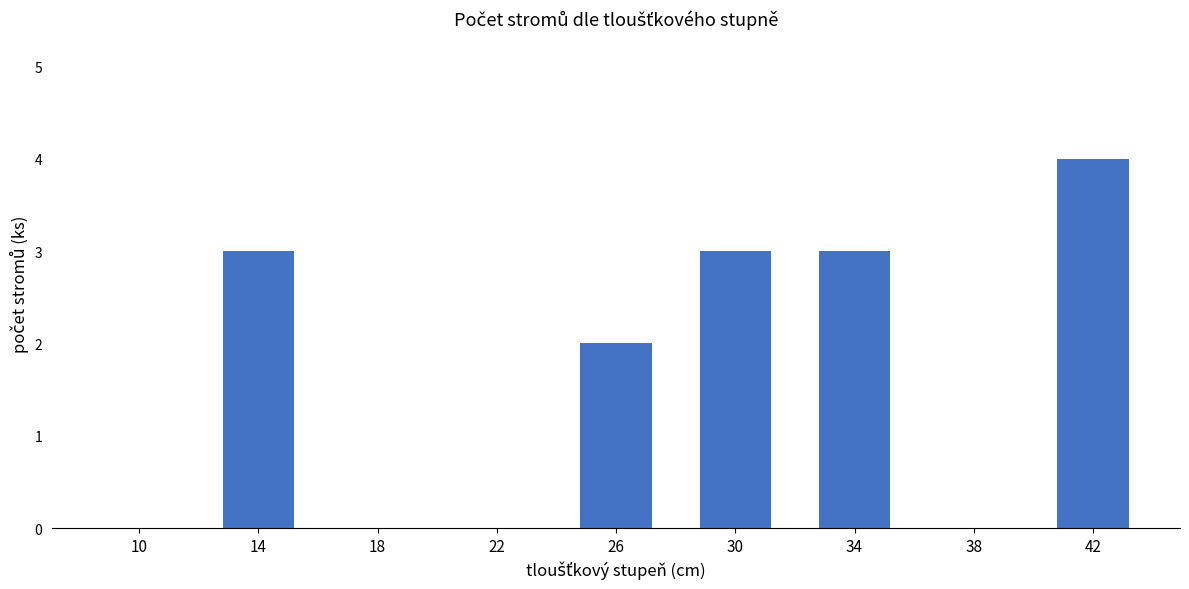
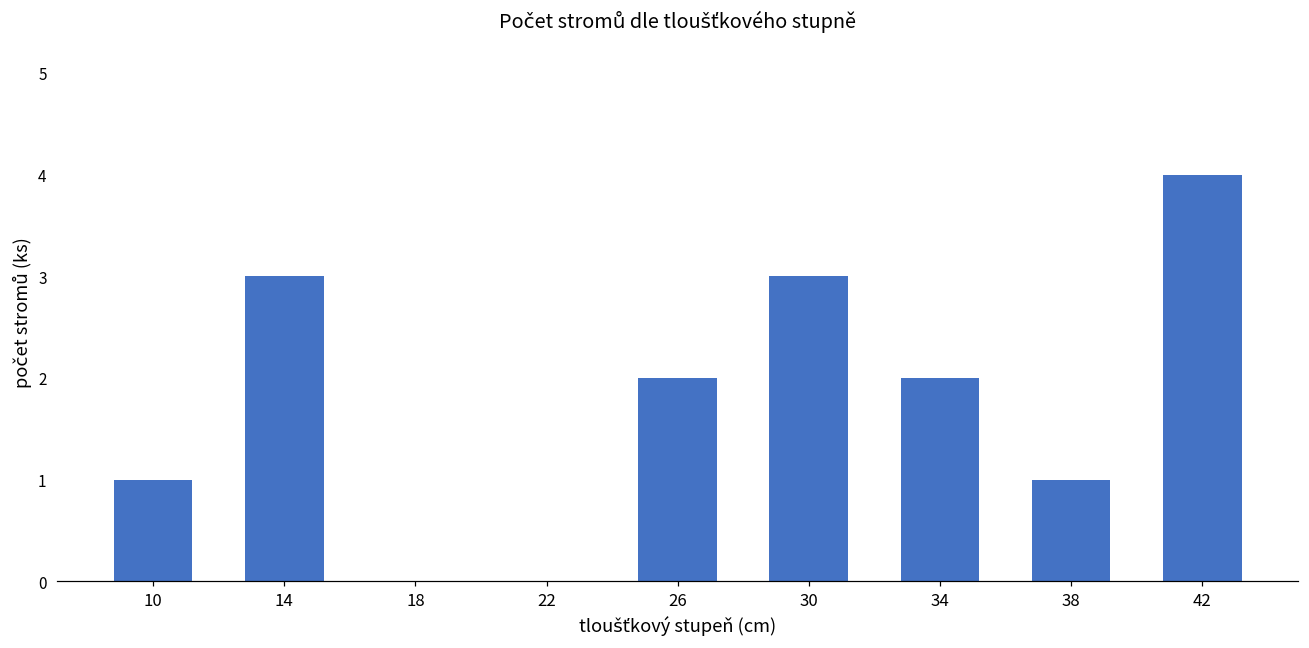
10: 0 -> 1
34: 3 -> 2
38: 0 -> 1
